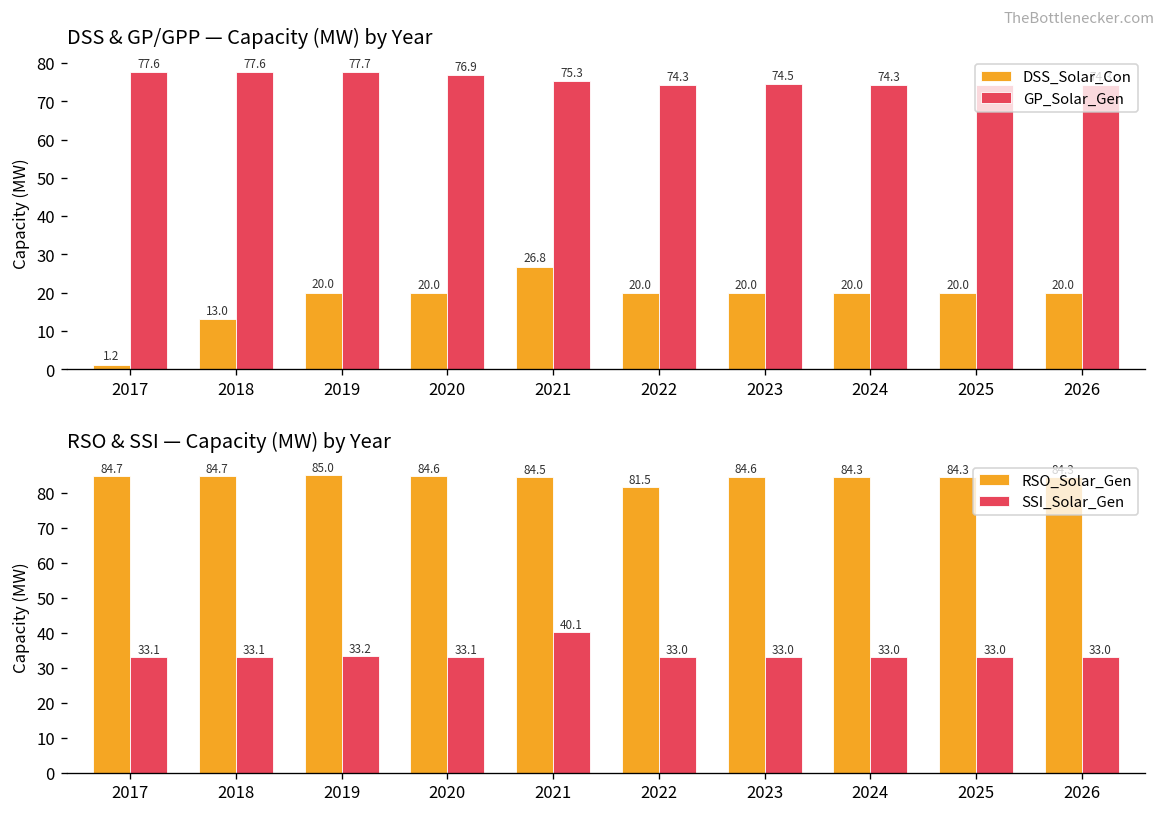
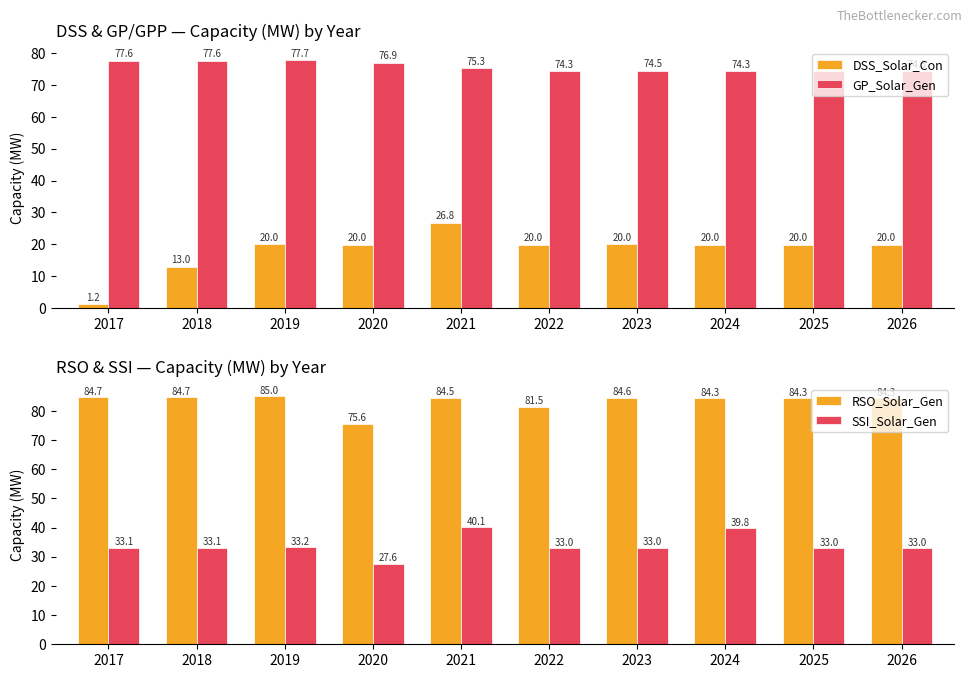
RSO & SSI — Capacity (MW) by Year, RSO_Solar_Gen, 2020: 84.6 -> 75.6
RSO & SSI — Capacity (MW) by Year, SSI_Solar_Gen, 2020: 33.1 -> 27.6
RSO & SSI — Capacity (MW) by Year, SSI_Solar_Gen, 2024: 33.0 -> 39.8
